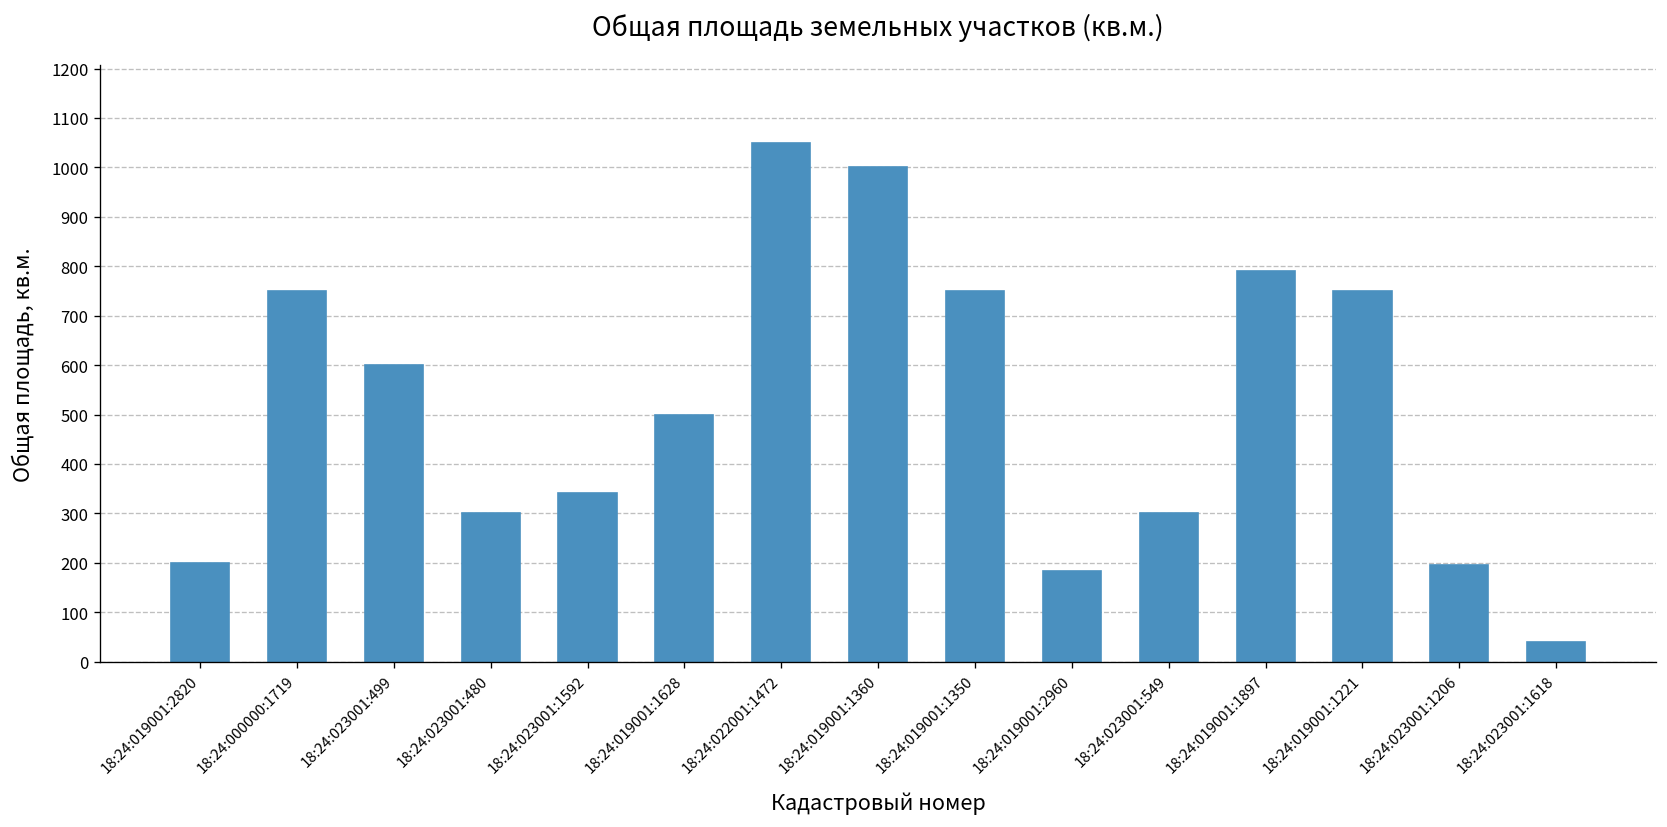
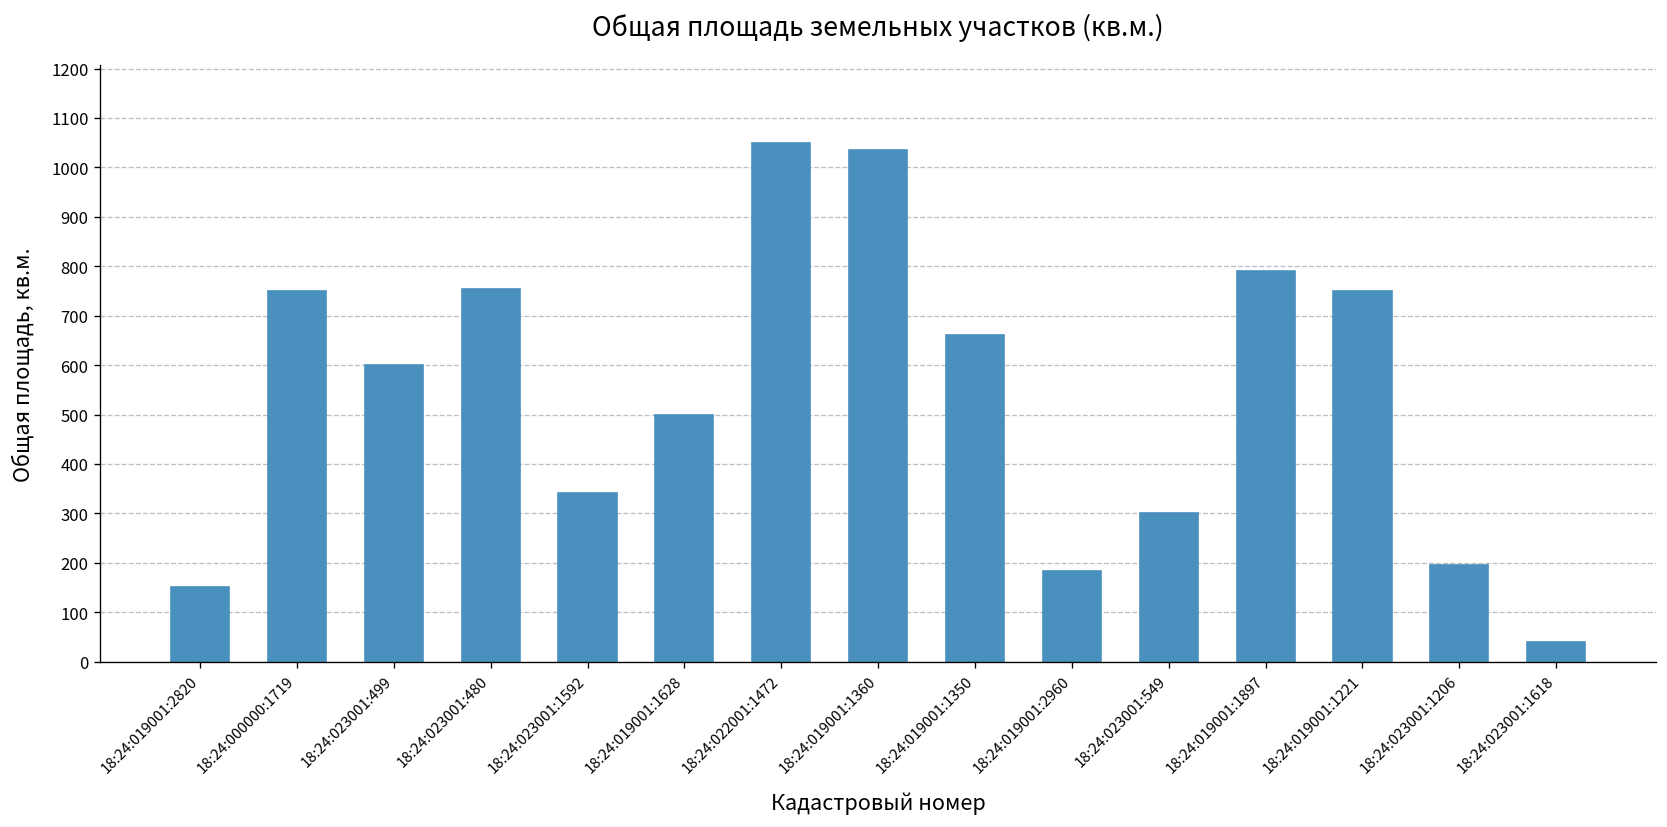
18:24:019001:2820: 200 -> 150
18:24:023001:480: 300 -> 750
18:24:019001:1360: 1000 -> 1040
18:24:019001:1350: 750 -> 660
